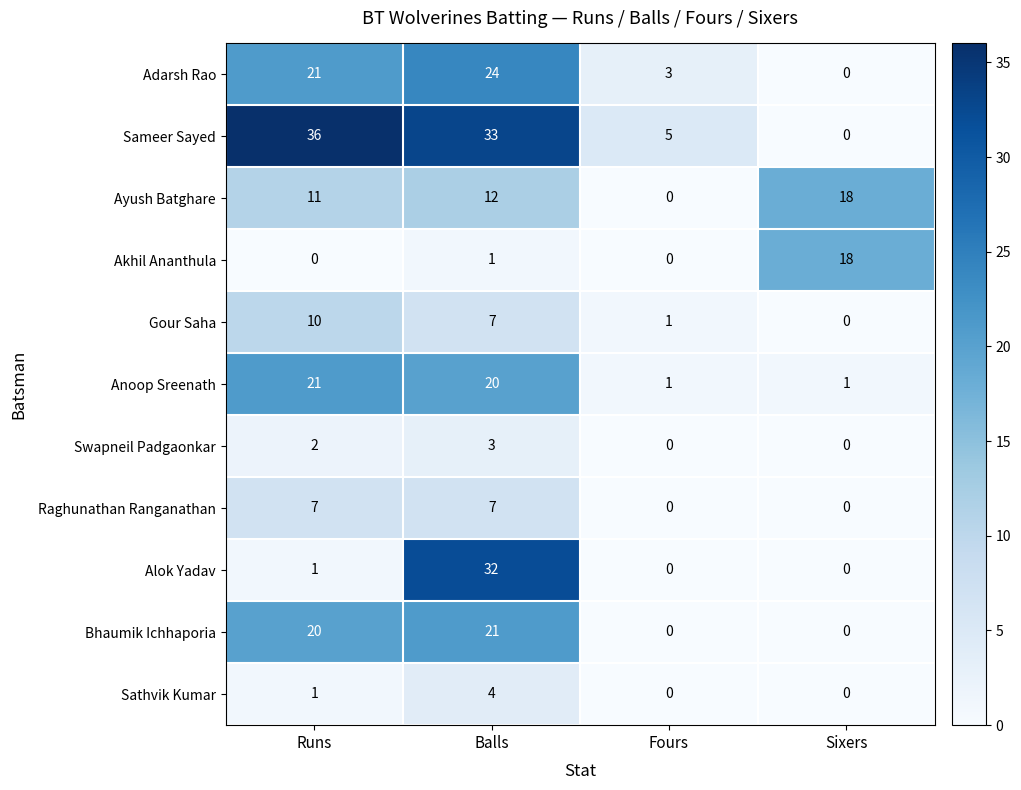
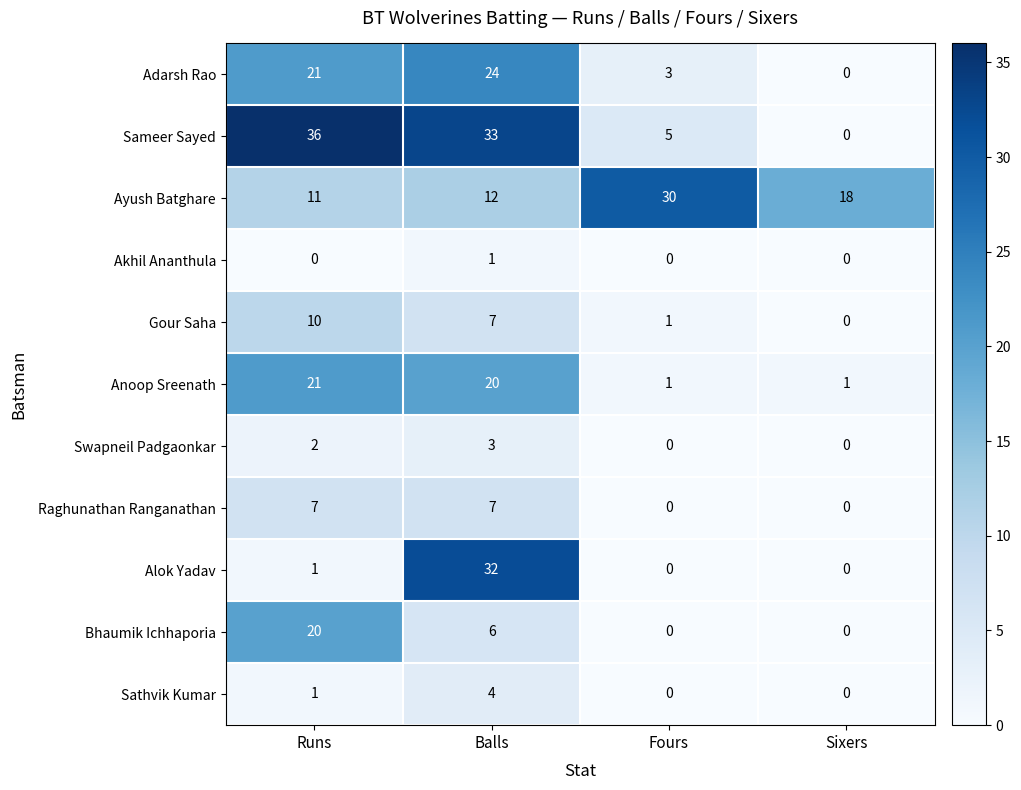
Ayush Batghare, Fours: 0 -> 30
Akhil Ananthula, Sixers: 18 -> 0
Bhaumik Ichhaporia, Balls: 21 -> 6
